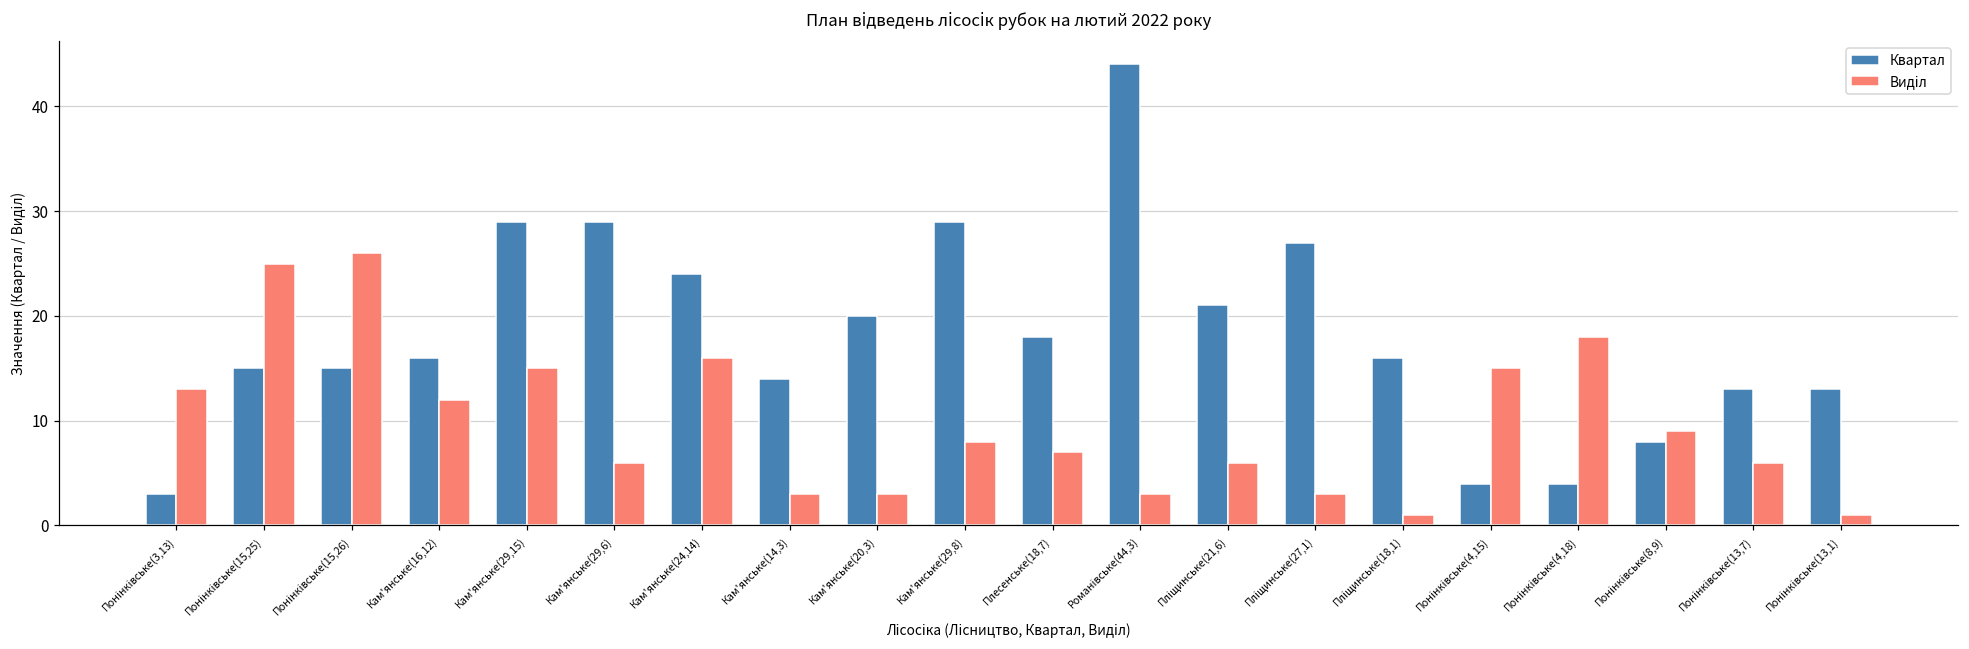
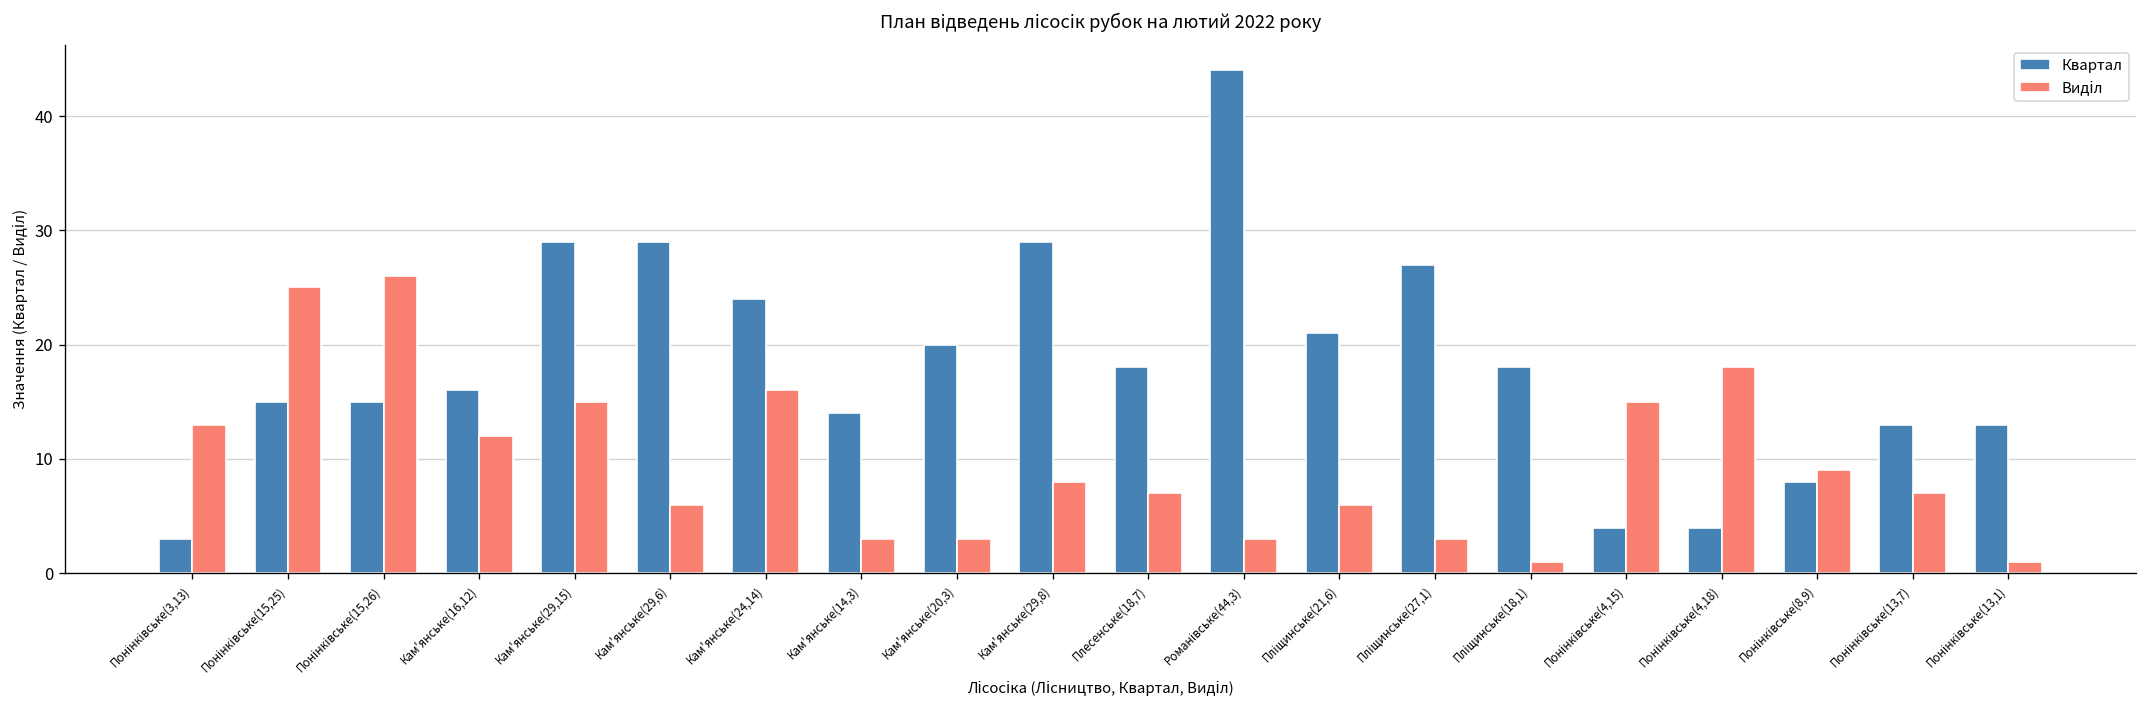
Квартал, Пліщинське(18,1): 16 -> 18
Виділ, Понінківське(13,7): 6 -> 7
